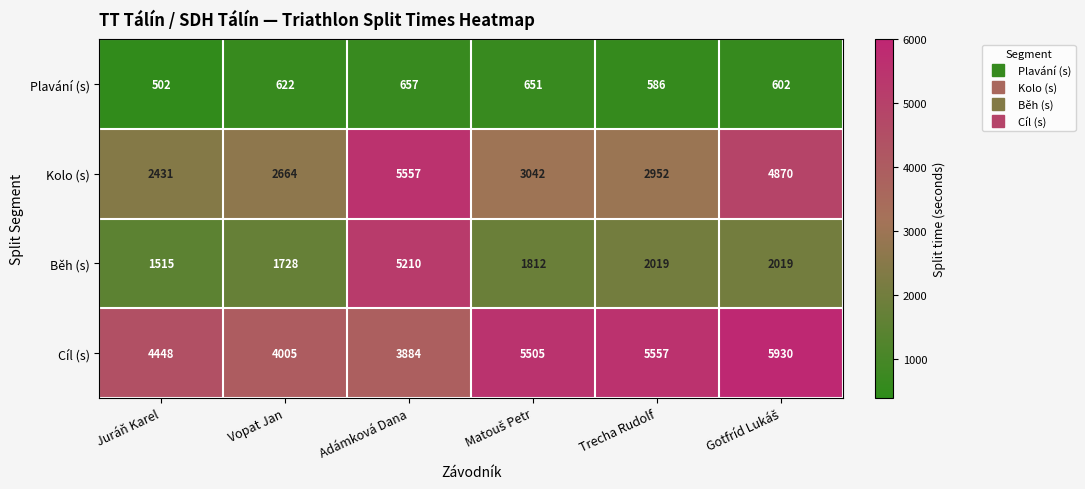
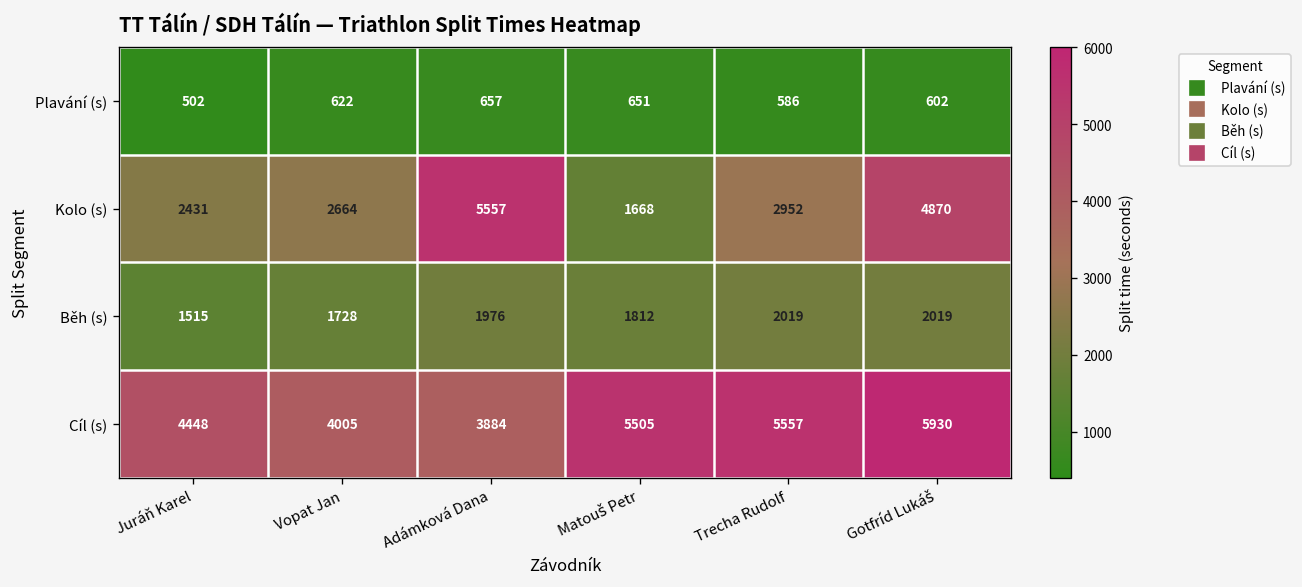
Kolo (s), Matouš Petr: 3042 -> 1668
Běh (s), Adámková Dana: 5210 -> 1976
